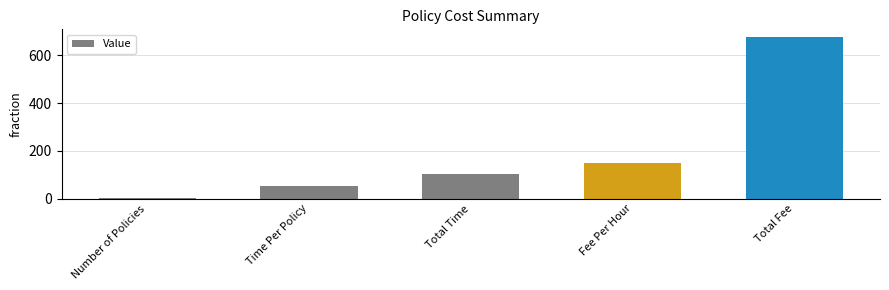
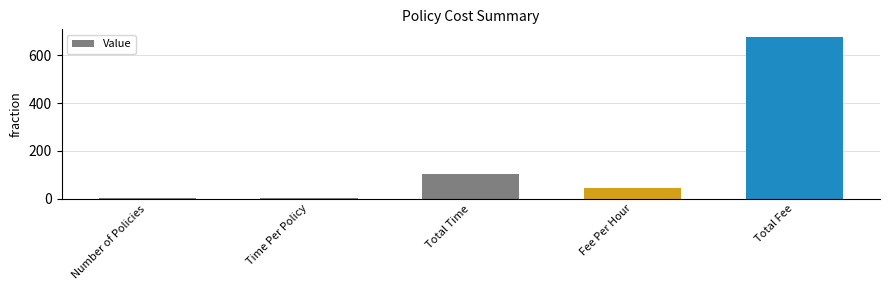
Time Per Policy: 50 -> 0
Fee Per Hour: 150 -> 40
